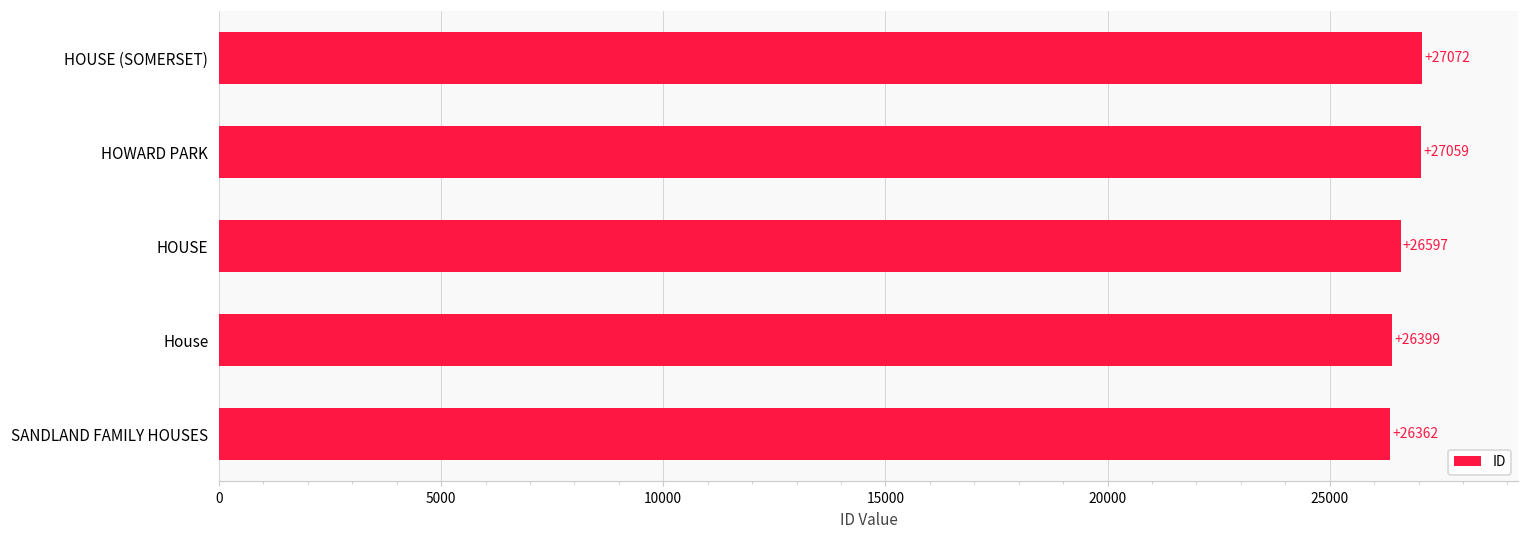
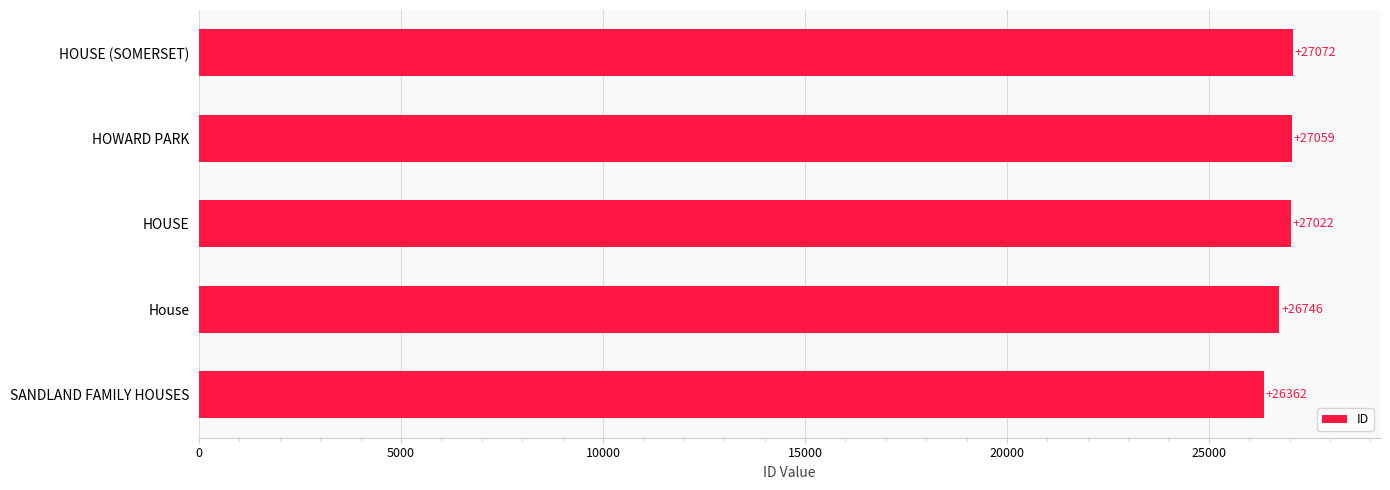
HOUSE: +26597 -> +27022
House: +26399 -> +26746
